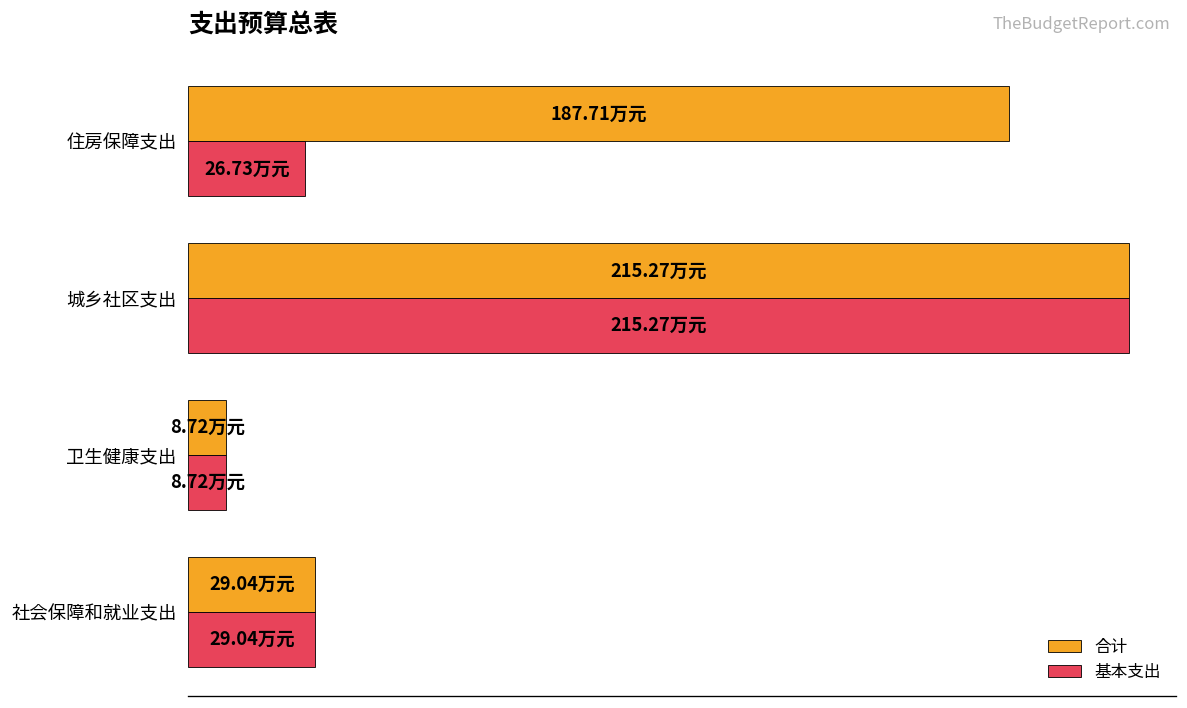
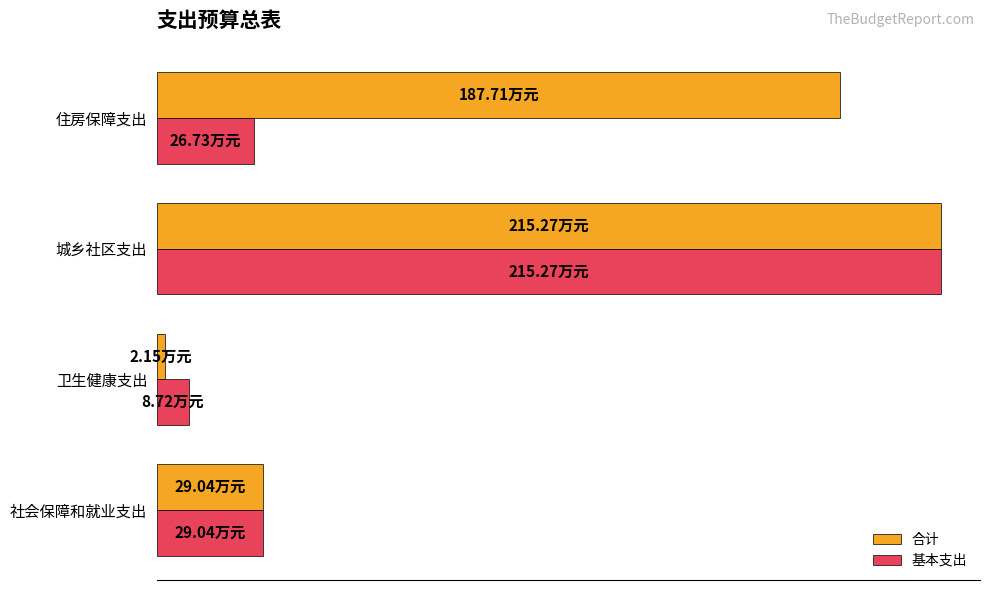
合计, 卫生健康支出: 8.72 -> 2.15
